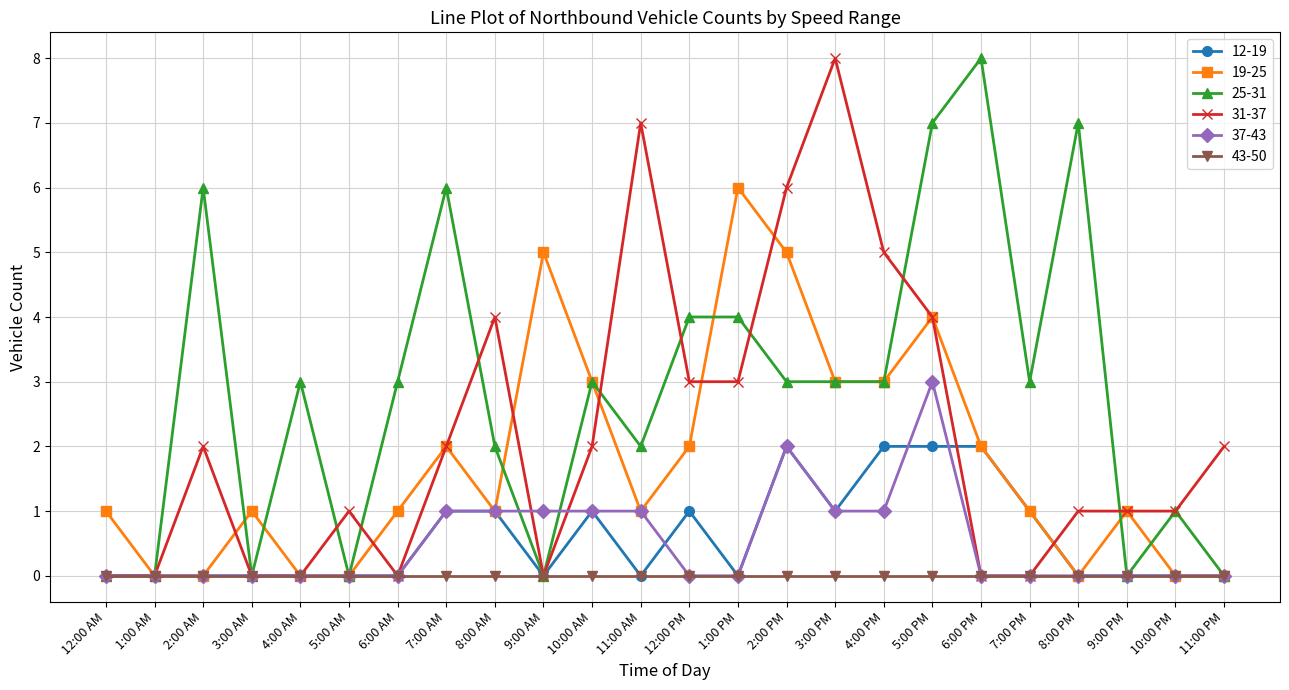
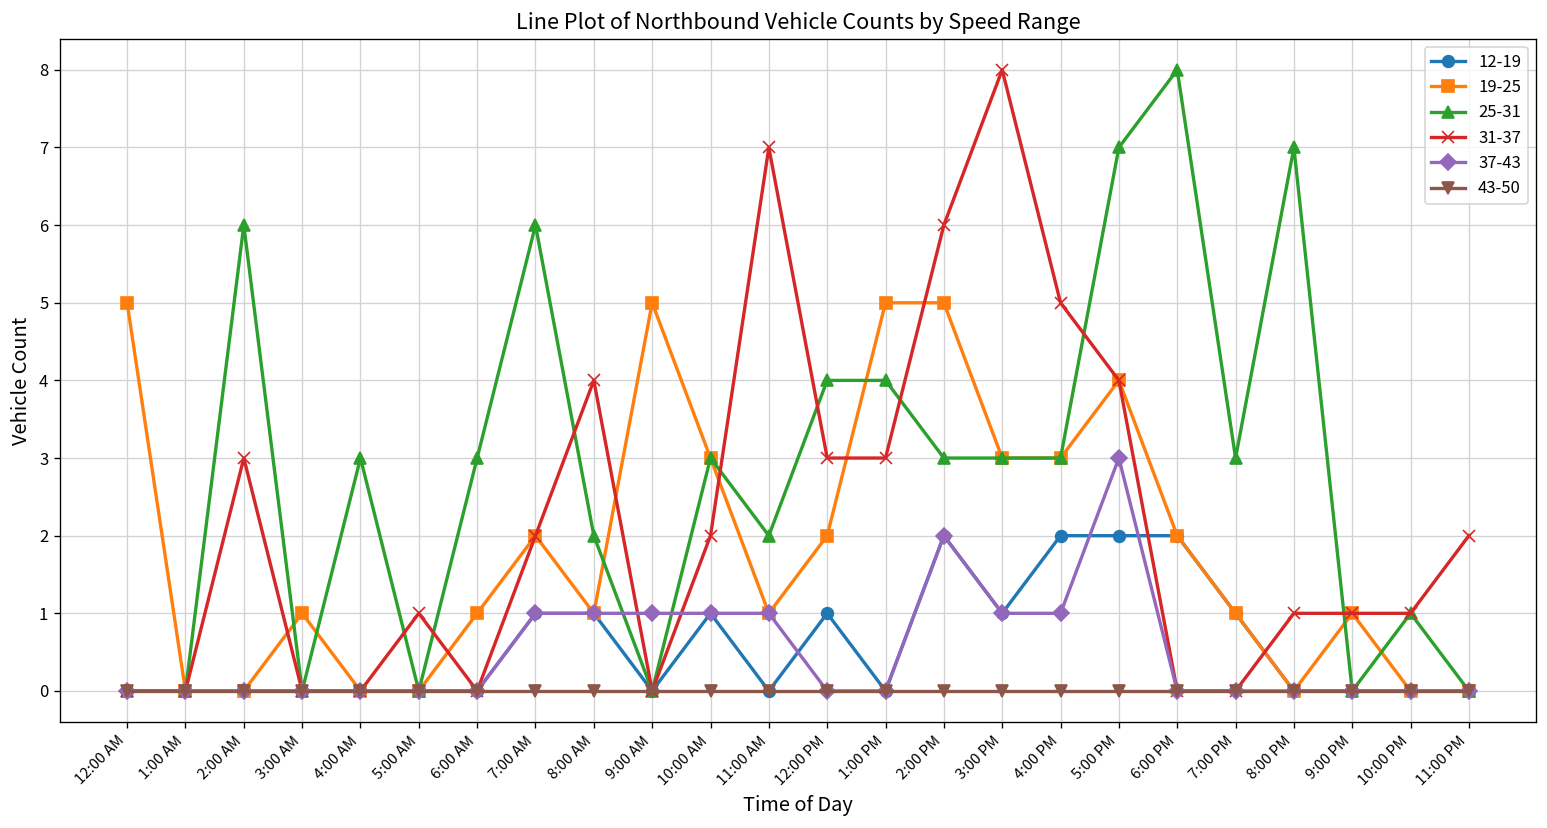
19-25, 12:00 AM: 1 -> 5
31-37, 2:00 AM: 2 -> 3
19-25, 1:00 PM: 6 -> 5
